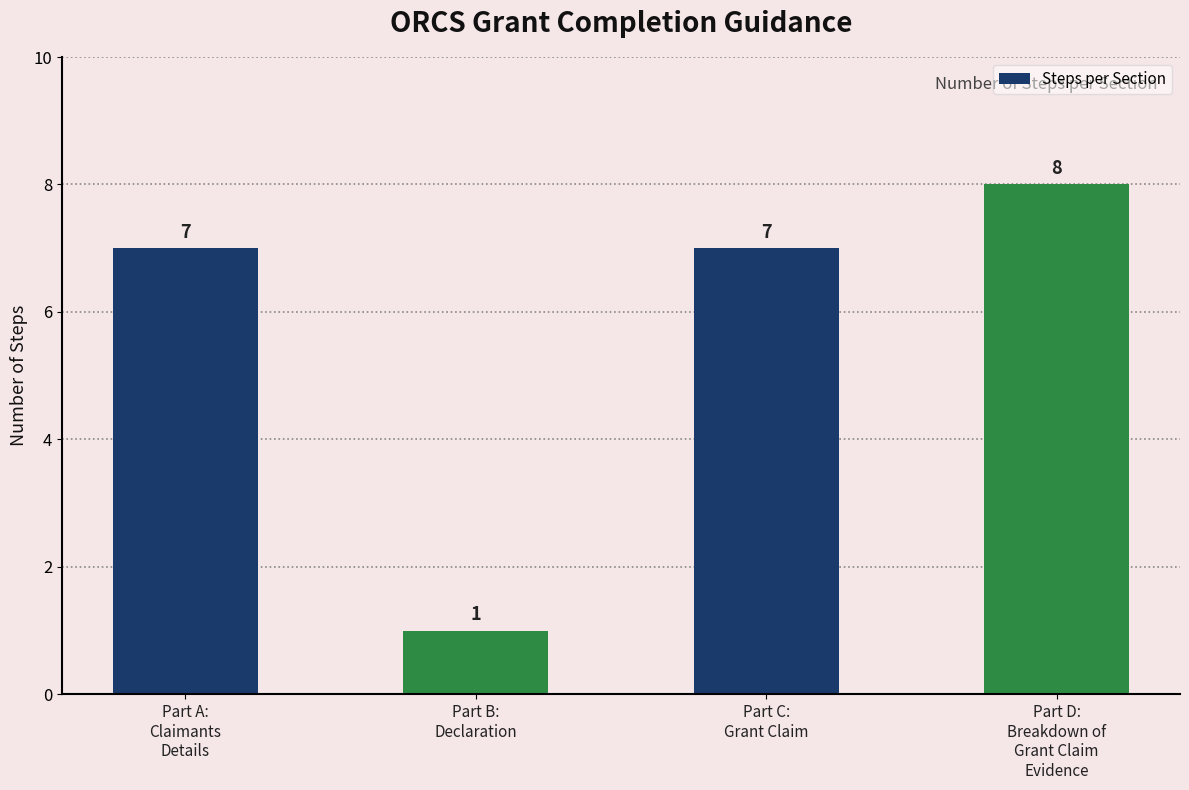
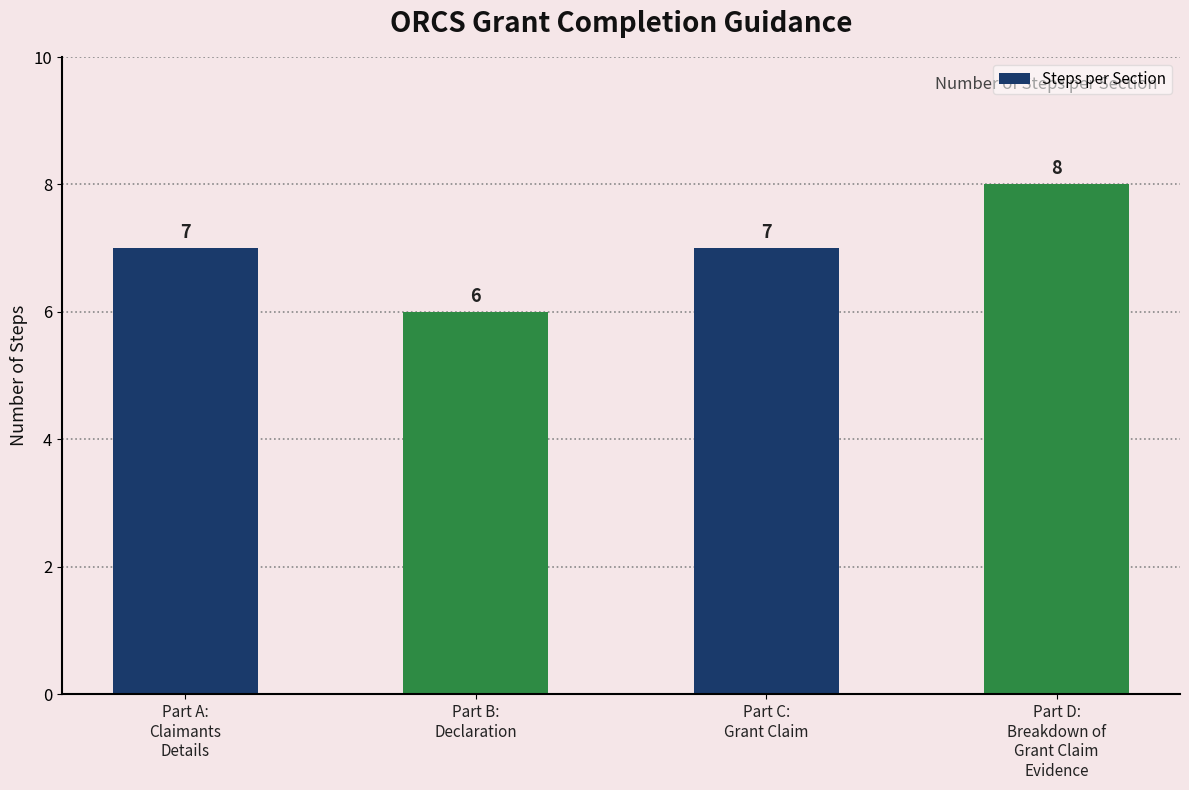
Part B: Declaration: 1 -> 6
